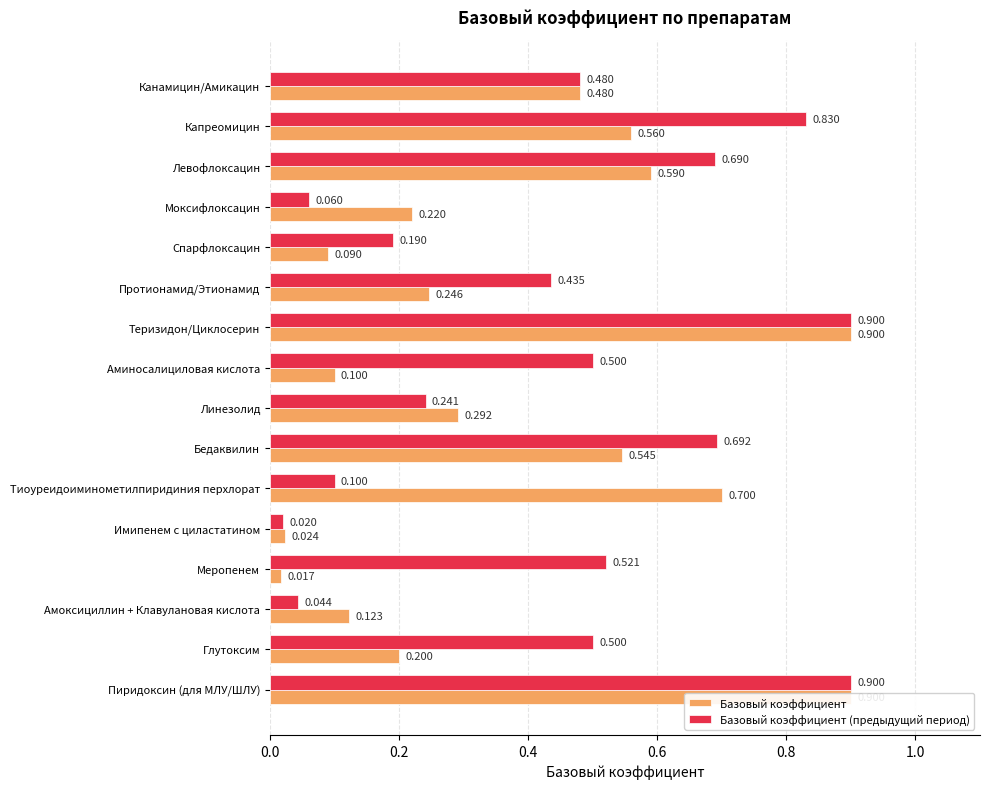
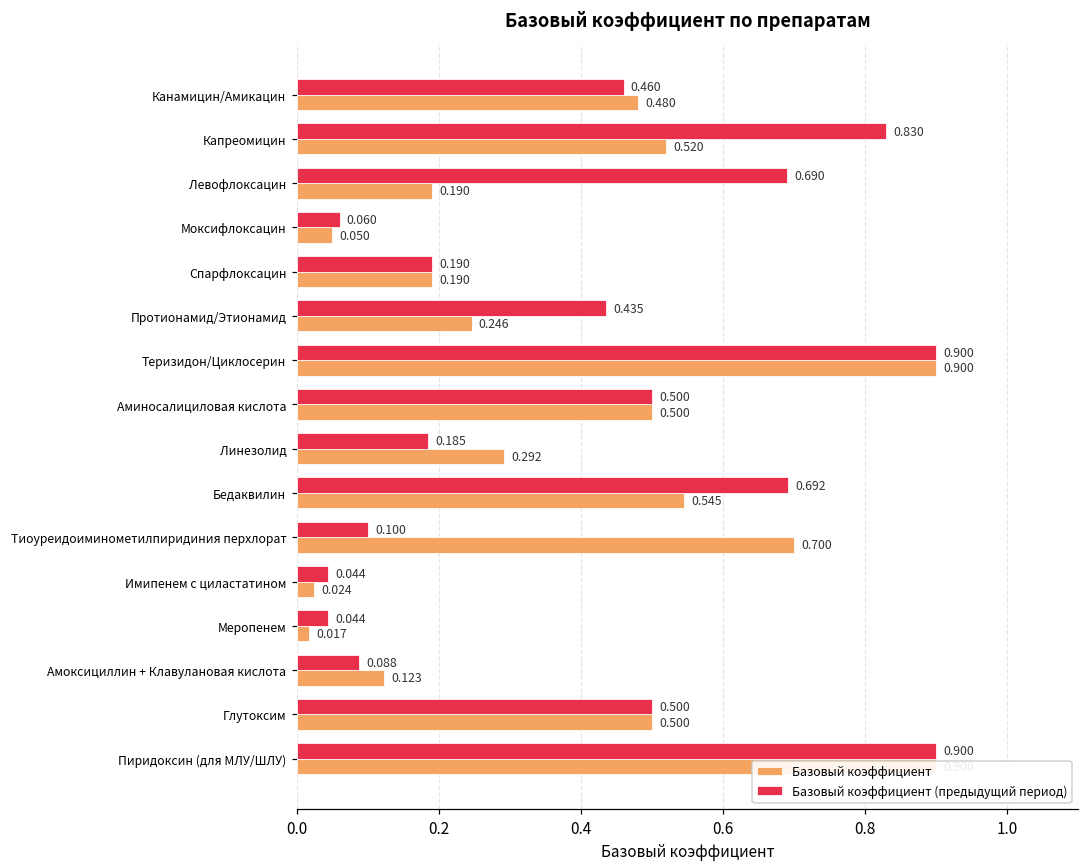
Базовый коэффициент (предыдущий период), Канамицин/Амикацин: 0.480 -> 0.460
Базовый коэффициент, Капреомицин: 0.560 -> 0.520
Базовый коэффициент, Левофлоксацин: 0.590 -> 0.190
Базовый коэффициент, Моксифлоксацин: 0.220 -> 0.050
Базовый коэффициент, Спарфлоксацин: 0.090 -> 0.190
Базовый коэффициент, Аминосалициловая кислота: 0.100 -> 0.500
Базовый коэффициент (предыдущий период), Линезолид: 0.241 -> 0.185
Базовый коэффициент (предыдущий период), Имипенем с циластатином: 0.020 -> 0.044
Базовый коэффициент (предыдущий период), Меропенем: 0.521 -> 0.044
Базовый коэффициент (предыдущий период), Амоксициллин + Клавулановая кислота: 0.044 -> 0.088
Базовый коэффициент, Глутоксим: 0.200 -> 0.500
